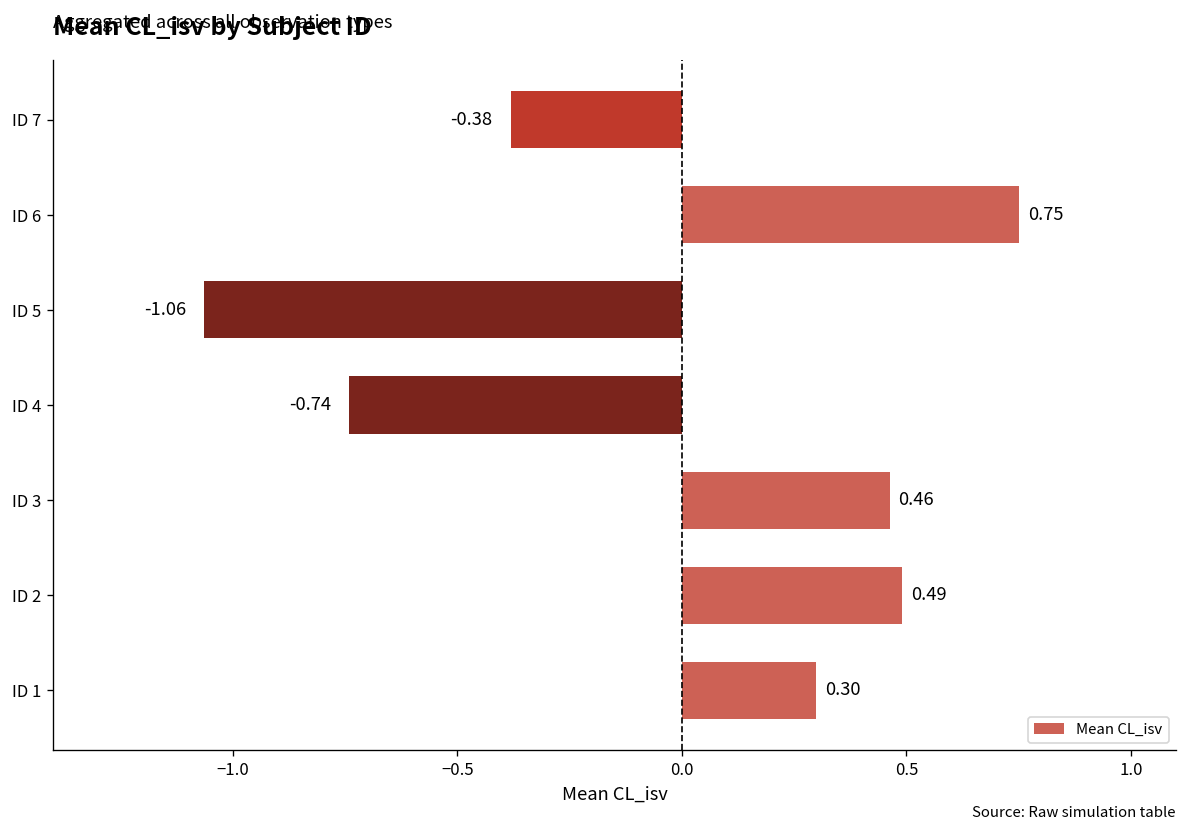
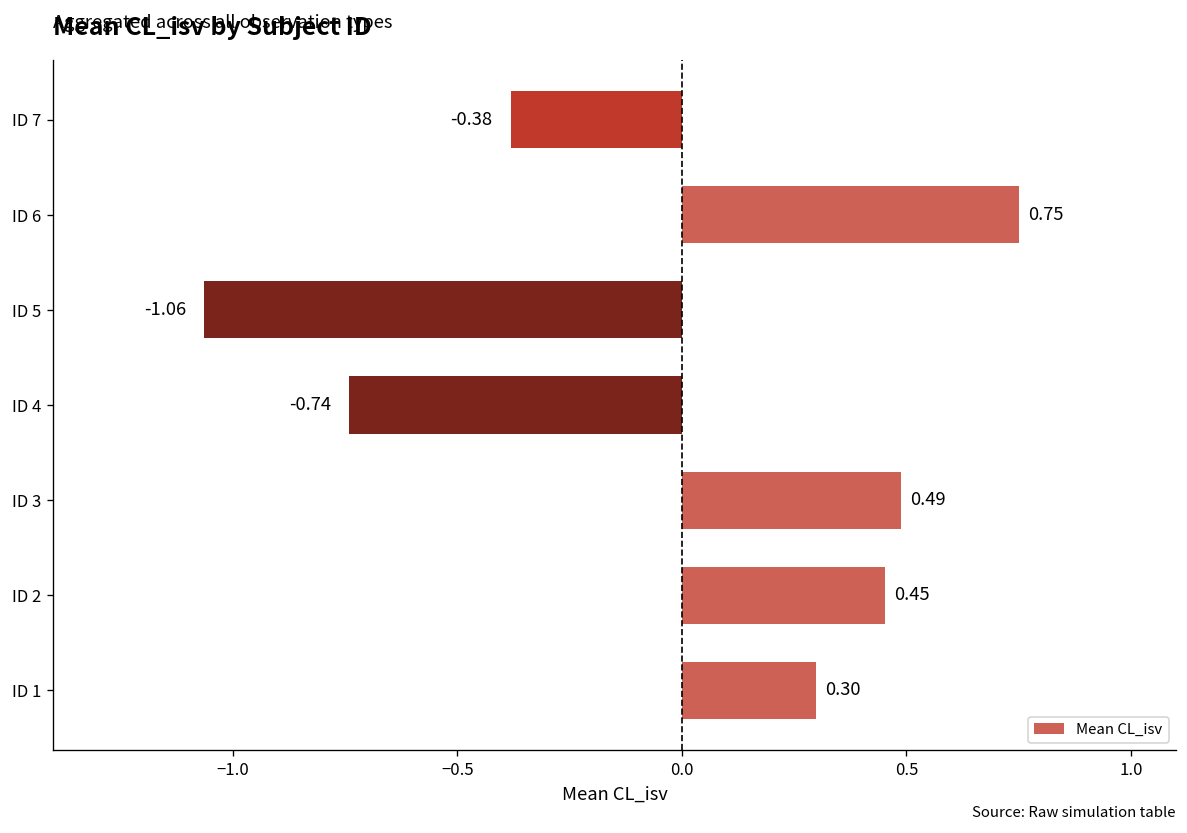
ID 3: 0.46 -> 0.49
ID 2: 0.49 -> 0.45
